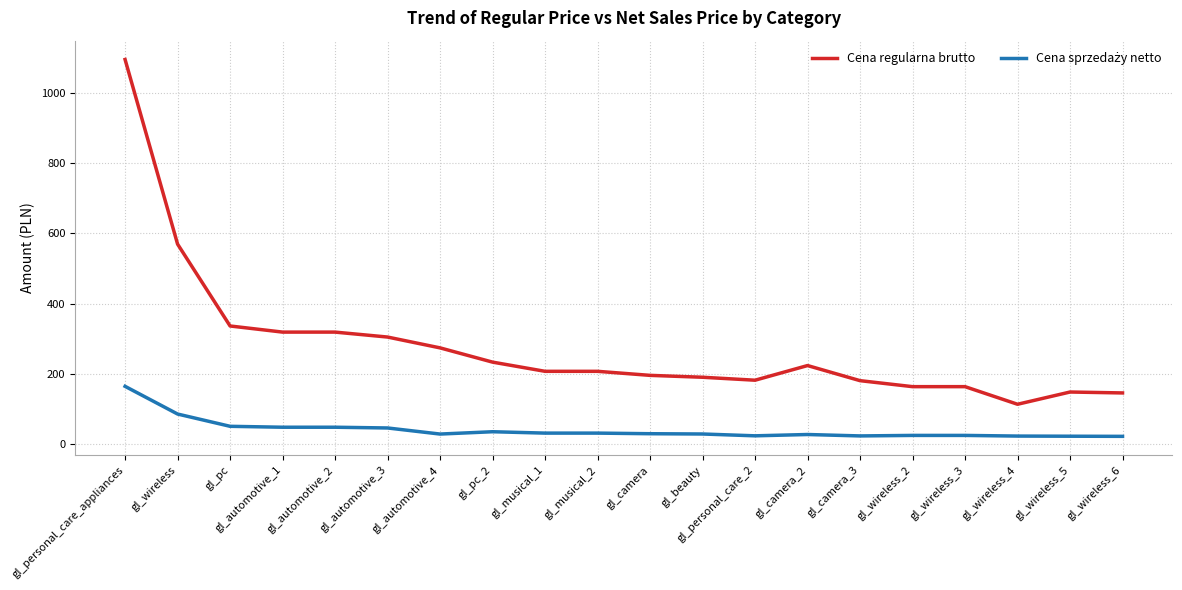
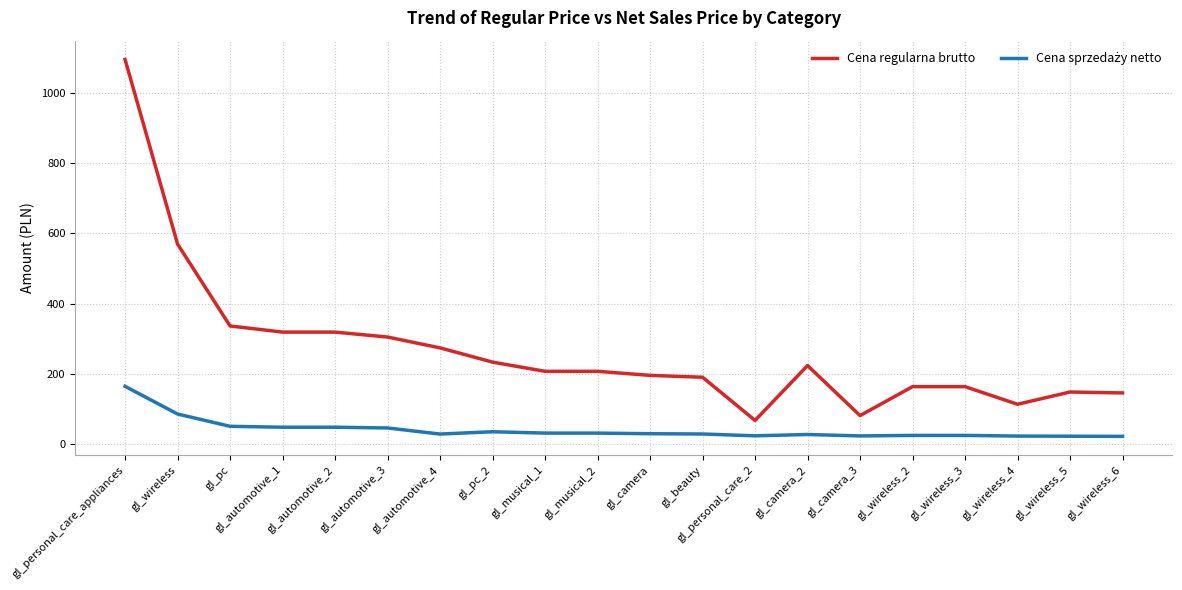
Cena regularna brutto, gl_personal_care_2: 180 -> 70
Cena regularna brutto, gl_camera_3: 180 -> 80
